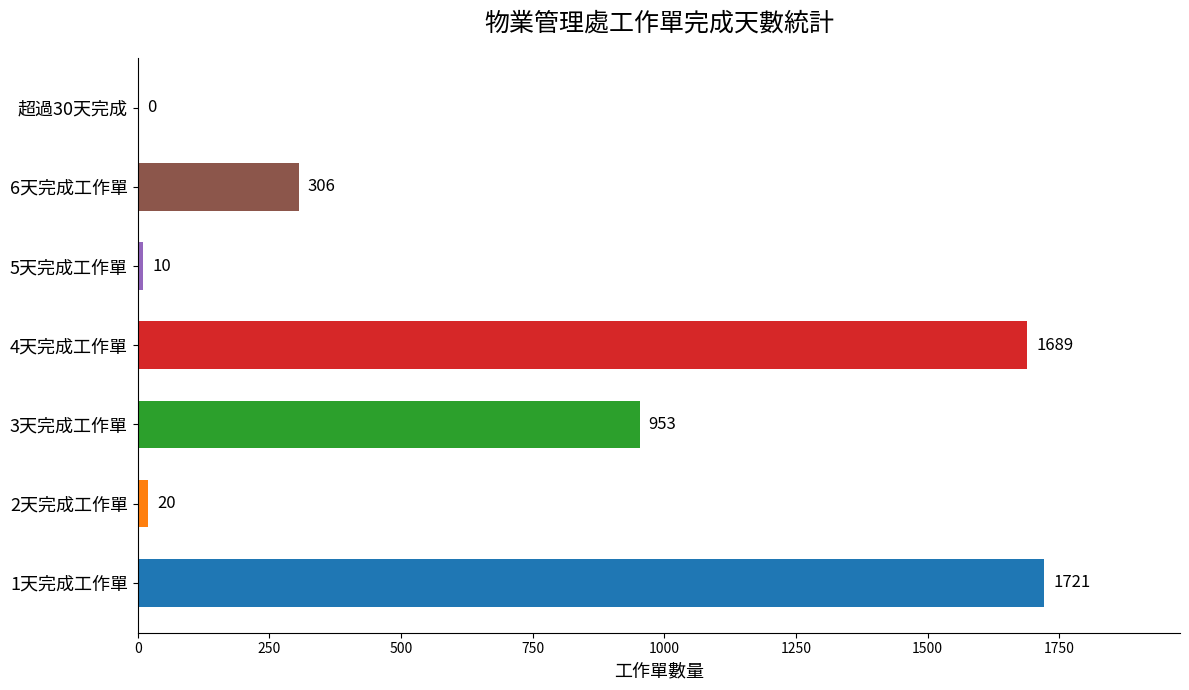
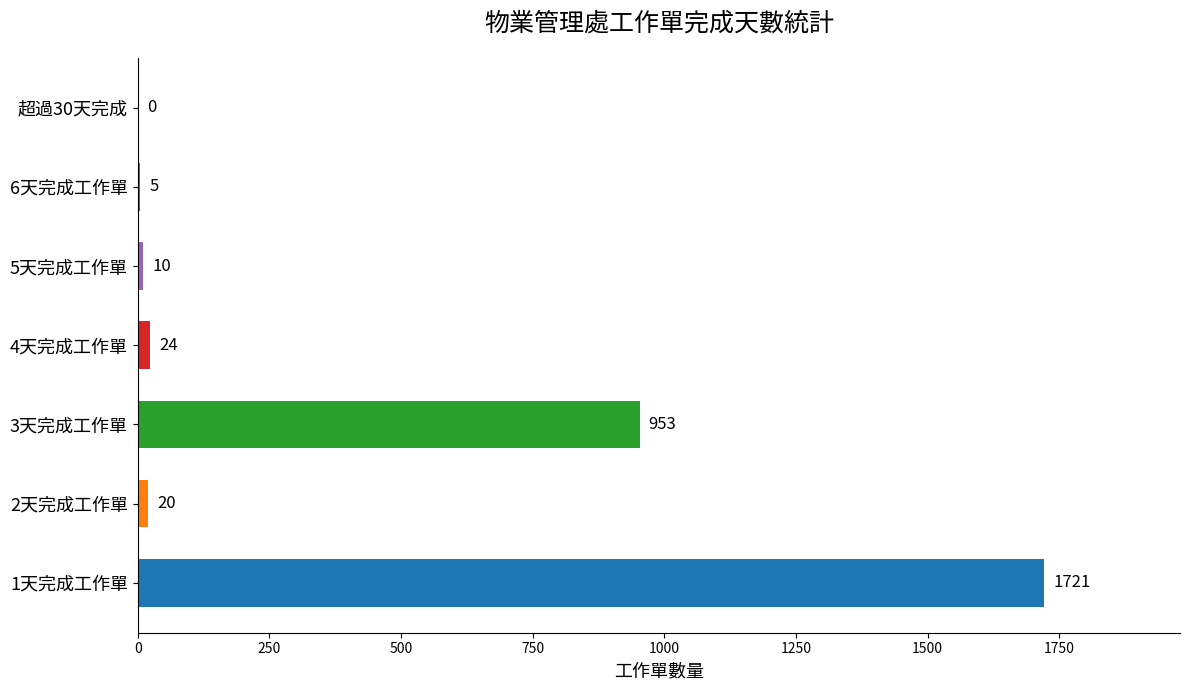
6天完成工作單: 306 -> 5
4天完成工作單: 1689 -> 24
